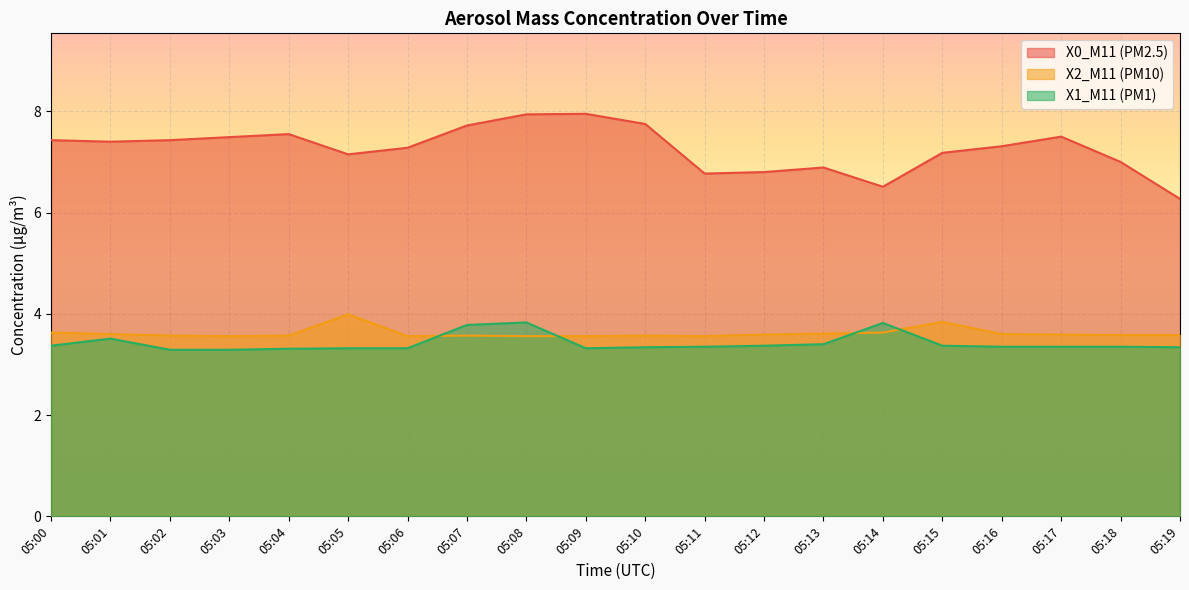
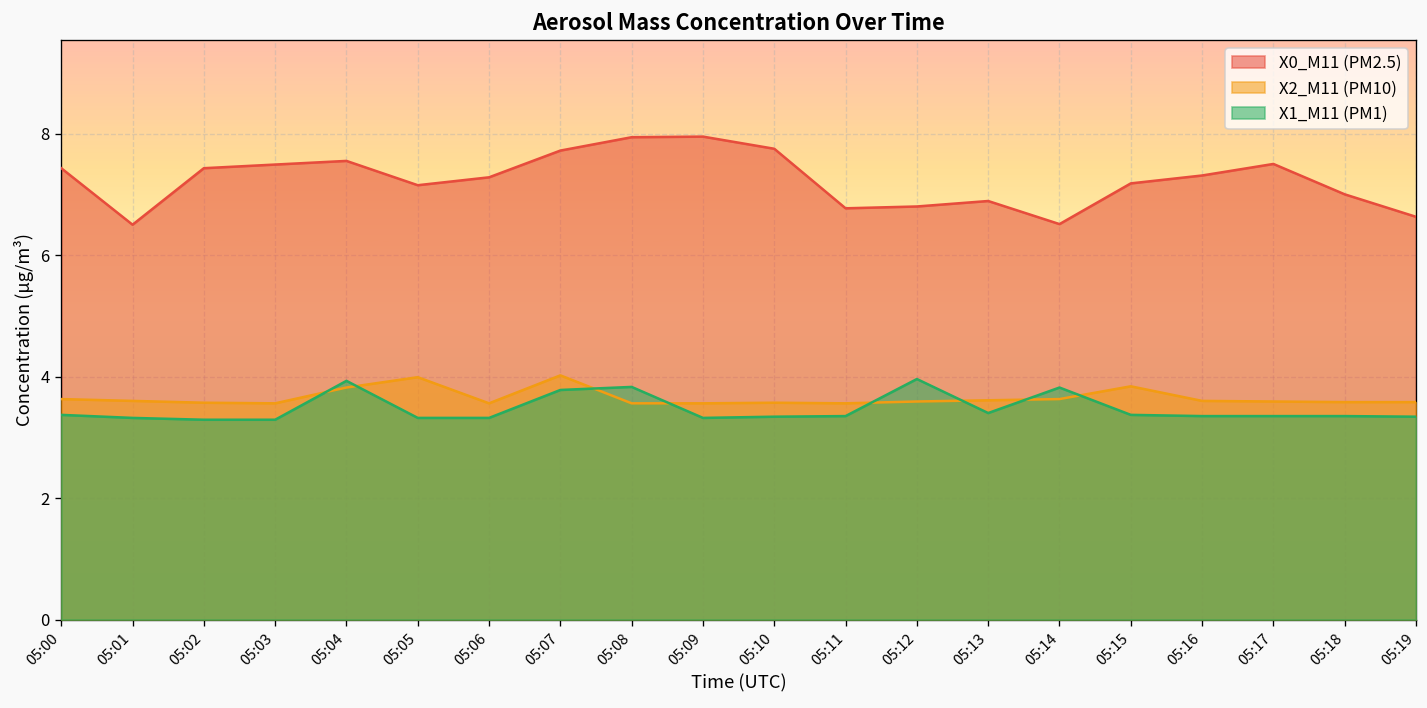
X0_M11 (PM2.5), 05:01: 7.4 -> 6.5
X1_M11 (PM1), 05:01: 3.5 -> 3.3
X2_M11 (PM10), 05:04: 3.6 -> 3.8
X1_M11 (PM1), 05:04: 3.3 -> 3.9
X2_M11 (PM10), 05:07: 3.6 -> 4.0
X1_M11 (PM1), 05:12: 3.4 -> 4.0
X0_M11 (PM2.5), 05:19: 6.3 -> 6.6
